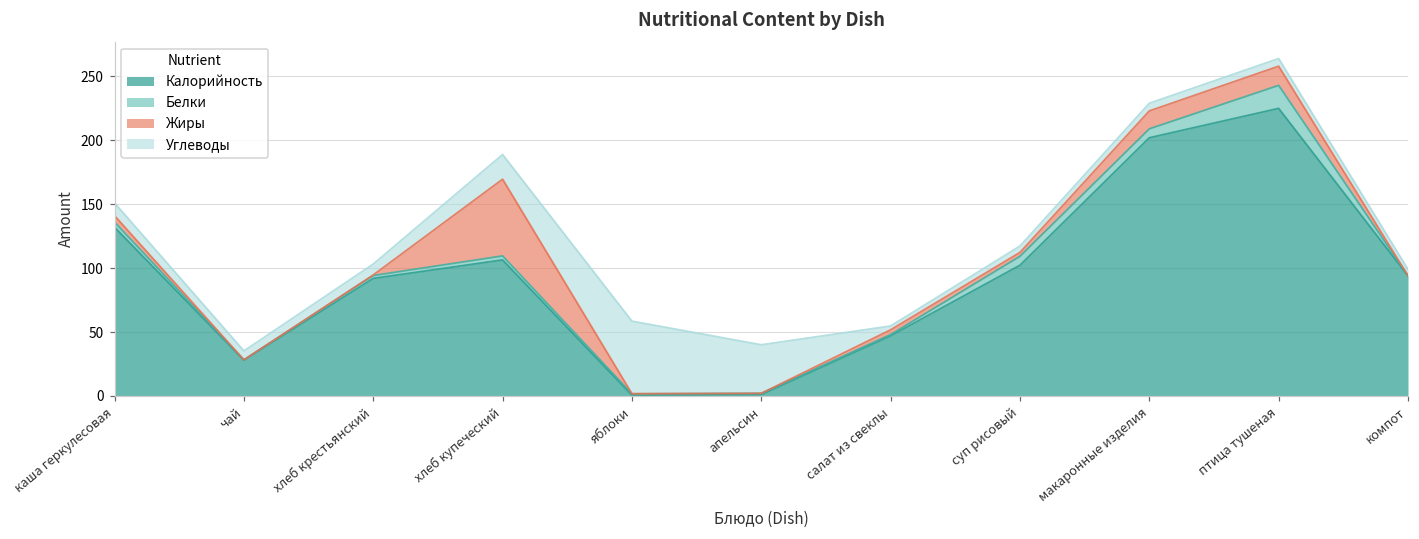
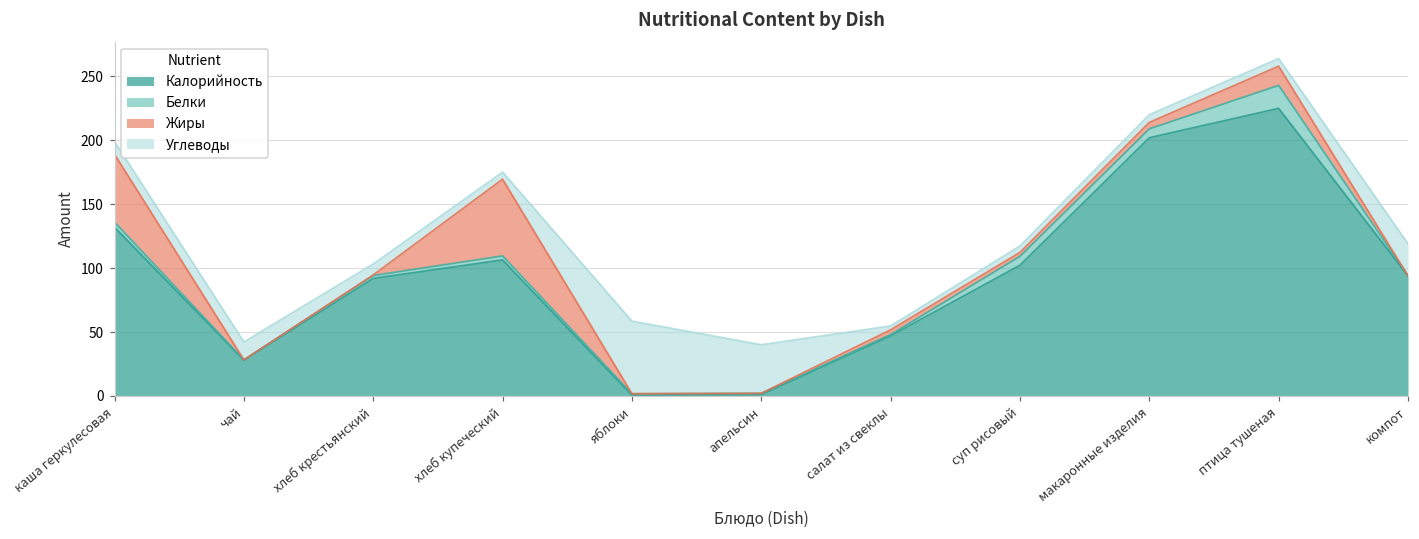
Жиры, каша геркулесовая: 5 -> 53
Углеводы, чай: 7 -> 14
Углеводы, хлеб купеческий: 19 -> 6
Жиры, макаронные изделия: 14 -> 5
Углеводы, компот: 5 -> 25
